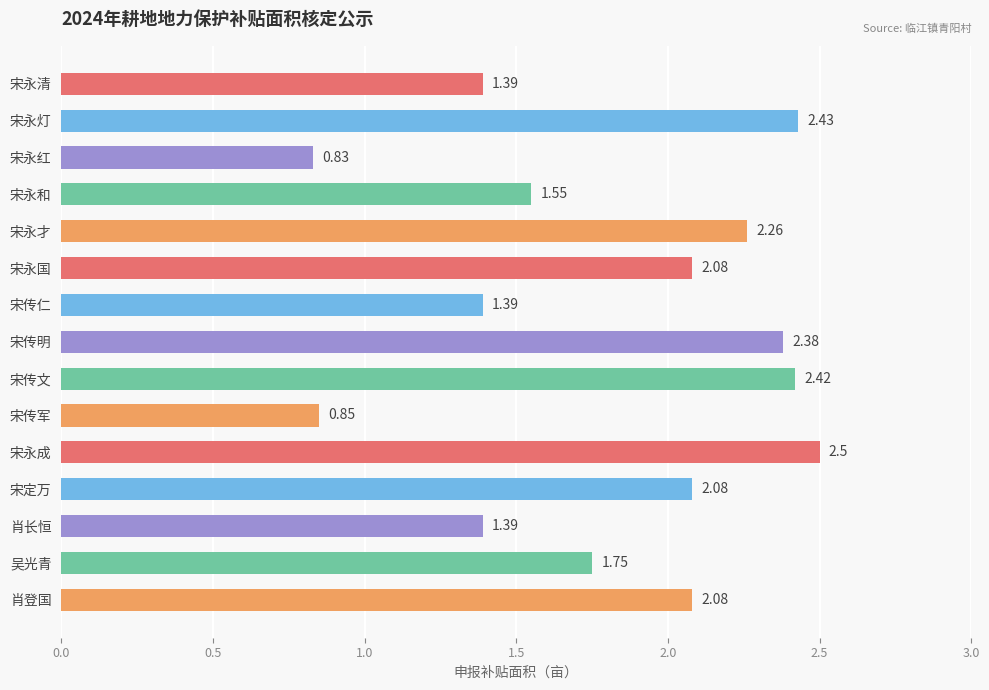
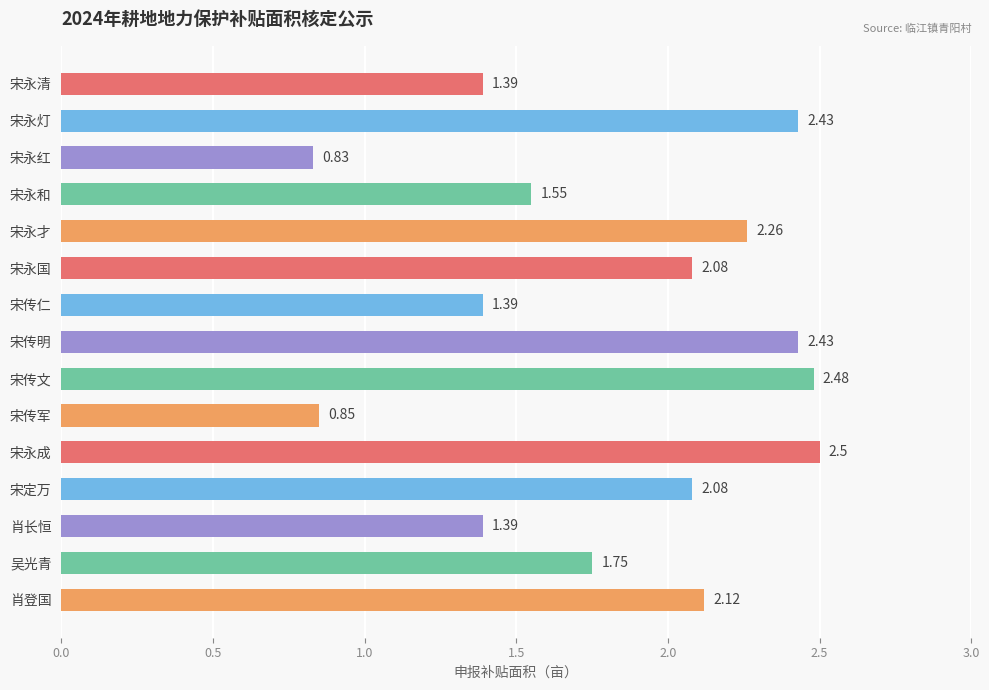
宋传明: 2.38 -> 2.43
宋传文: 2.42 -> 2.48
肖登国: 2.08 -> 2.12
